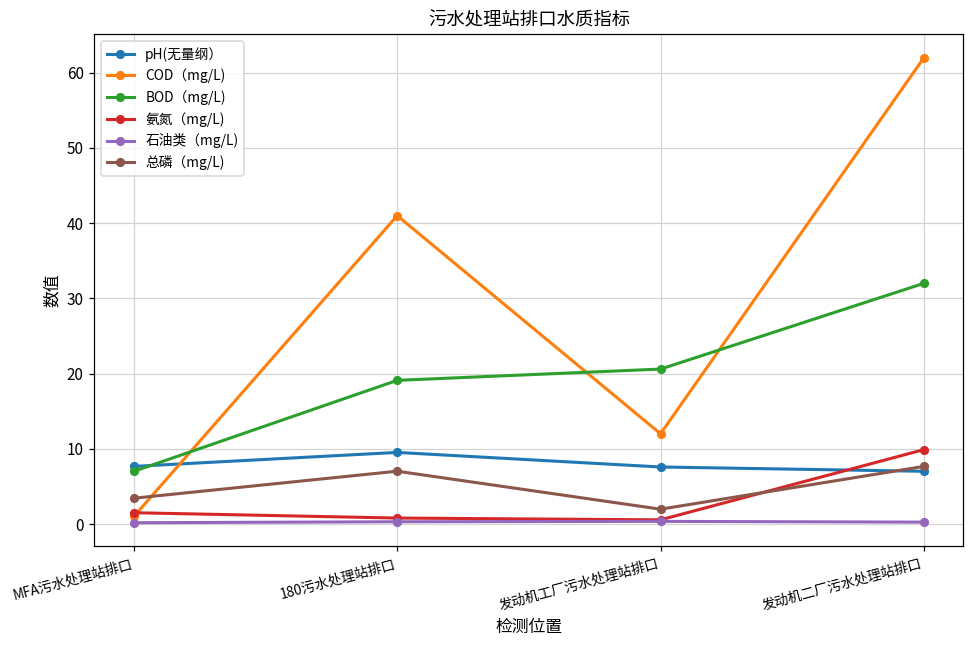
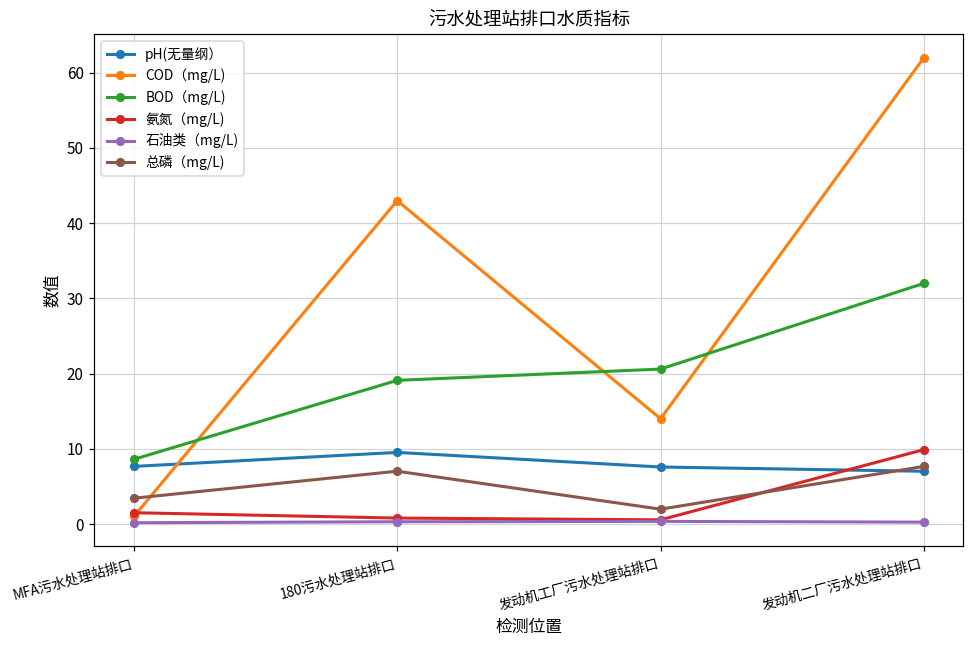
BOD（mg/L), MFA污水处理站排口: 7 -> 9
COD（mg/L), 180污水处理站排口: 41 -> 43
COD（mg/L), 发动机工厂污水处理站排口: 12 -> 14
